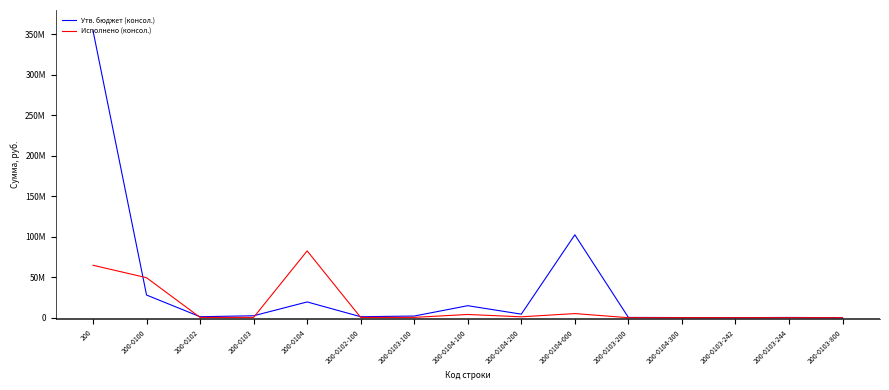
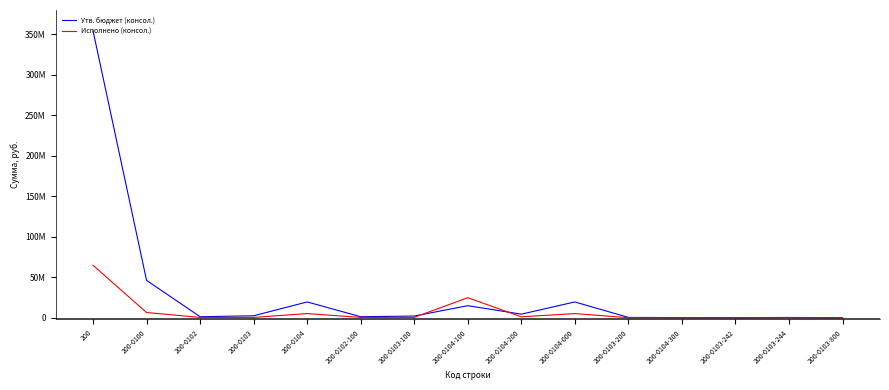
Утв. бюджет (консол.), 200-0100: 30000000 -> 50000000
Исполнено (консол.), 200-0100: 50000000 -> 10000000
Исполнено (консол.), 200-0104: 80000000 -> 10000000
Исполнено (консол.), 200-0104-100: 0 -> 20000000
Утв. бюджет (консол.), 200-0104-000: 100000000 -> 20000000
